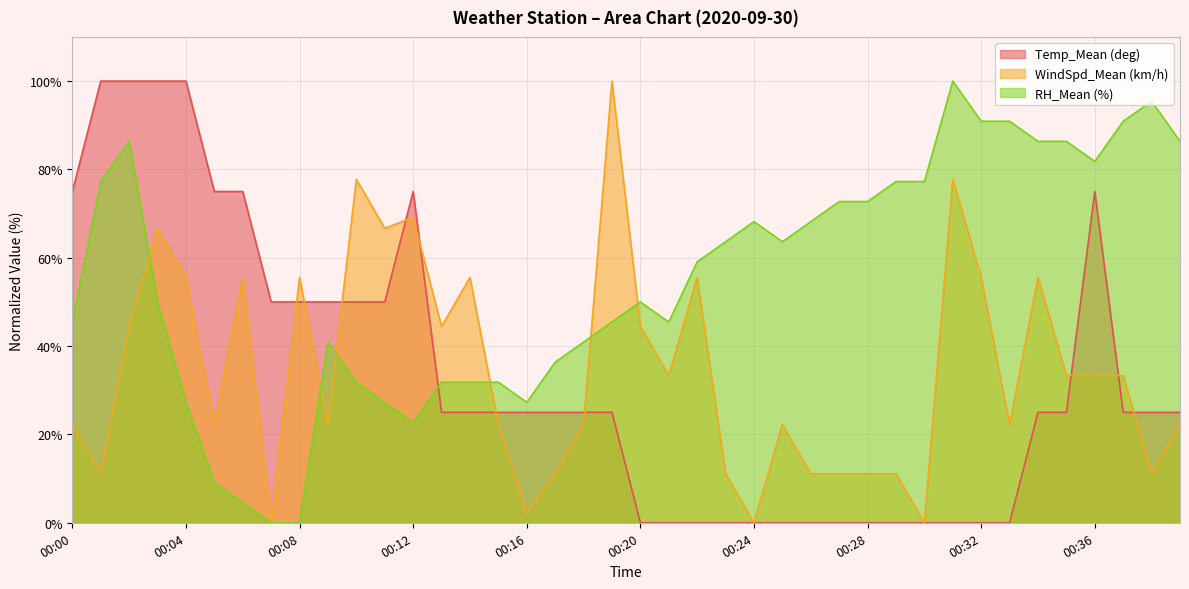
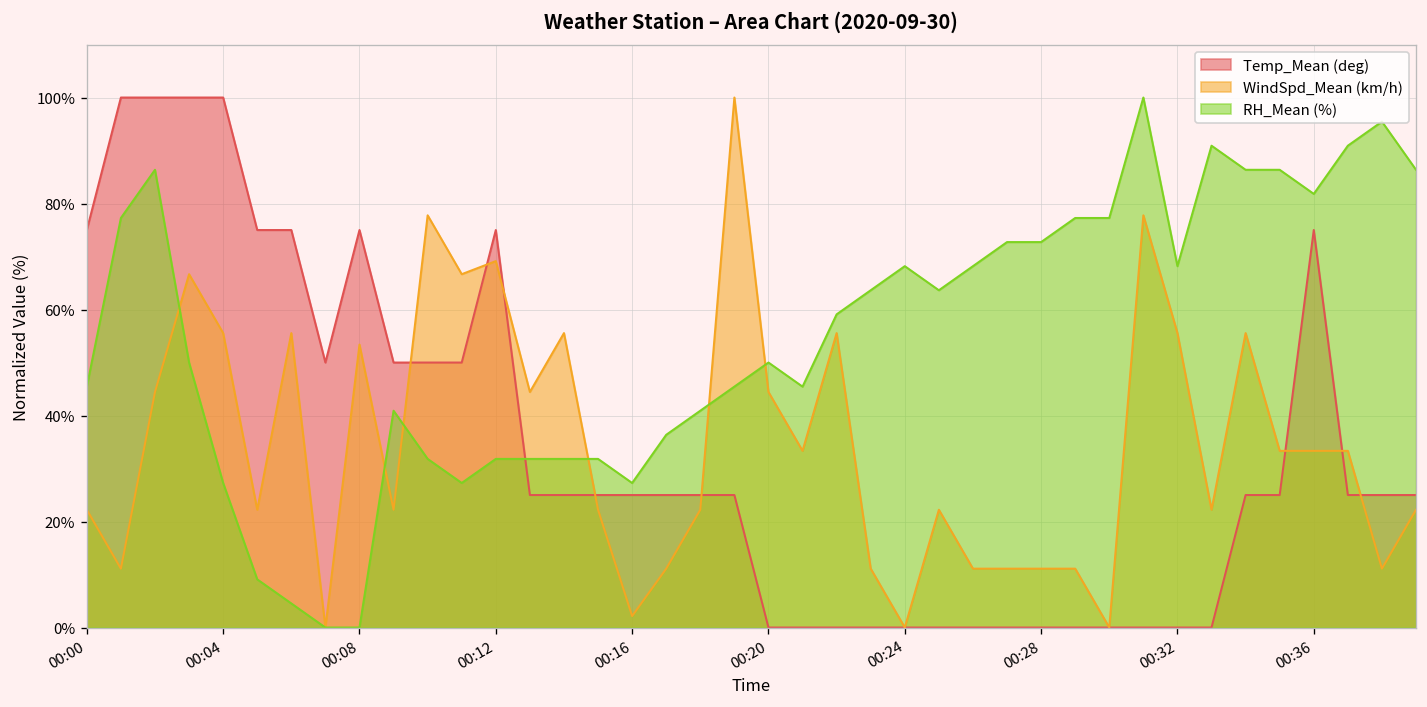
Temp_Mean (deg), 00:08: 50% -> 75%
WindSpd_Mean (km/h), 00:08: 56% -> 53%
RH_Mean (%), 00:12: 23% -> 32%
RH_Mean (%), 00:32: 91% -> 68%
